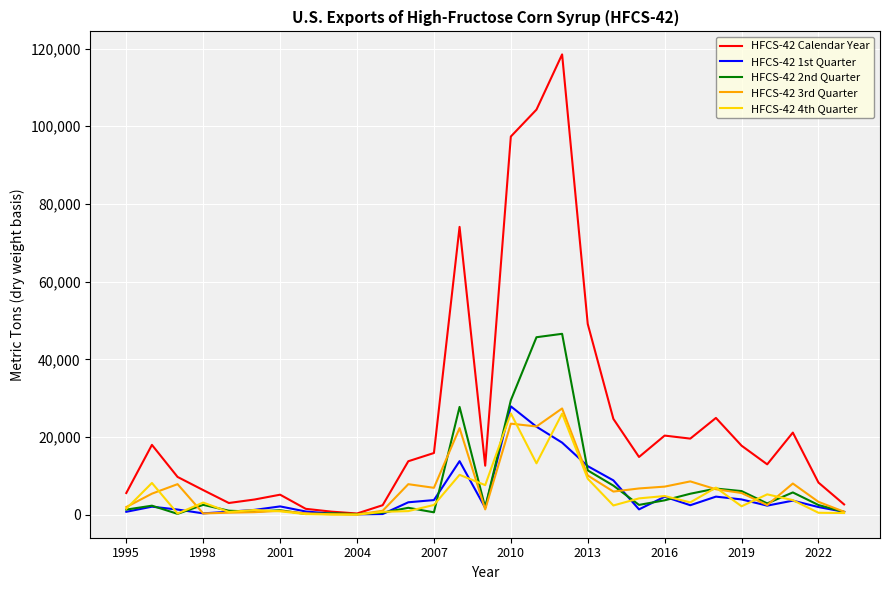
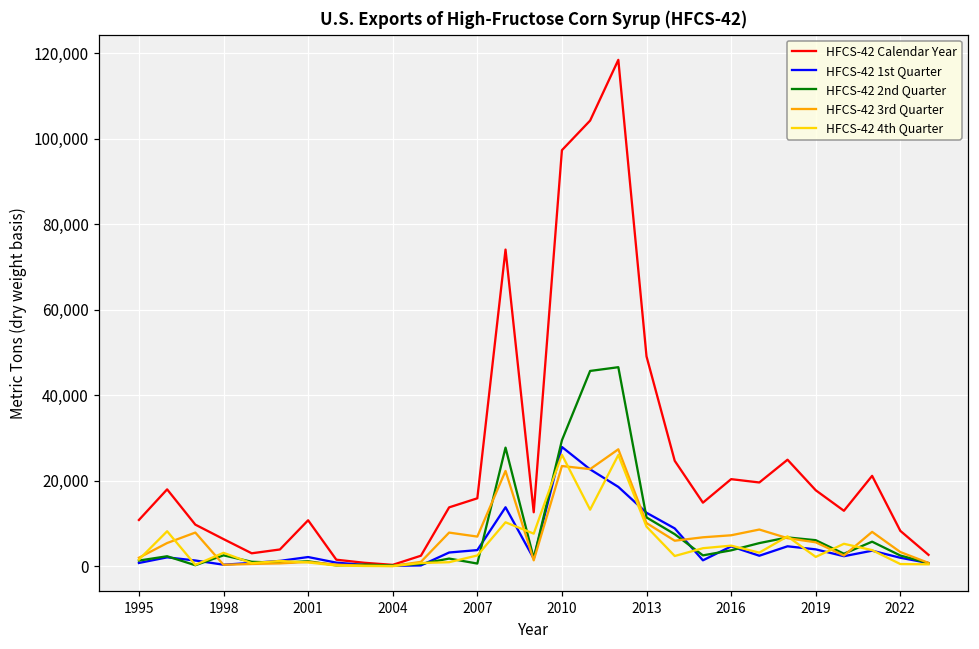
HFCS-42 Calendar Year, 1995: 6,000 -> 11,000
HFCS-42 Calendar Year, 2001: 5,000 -> 11,000
